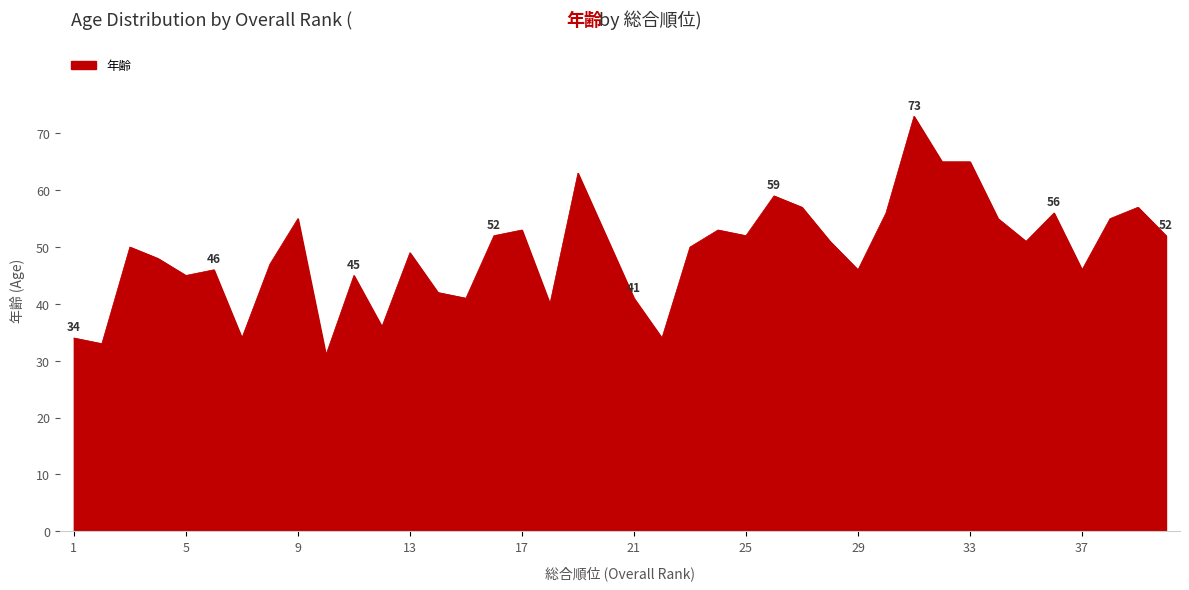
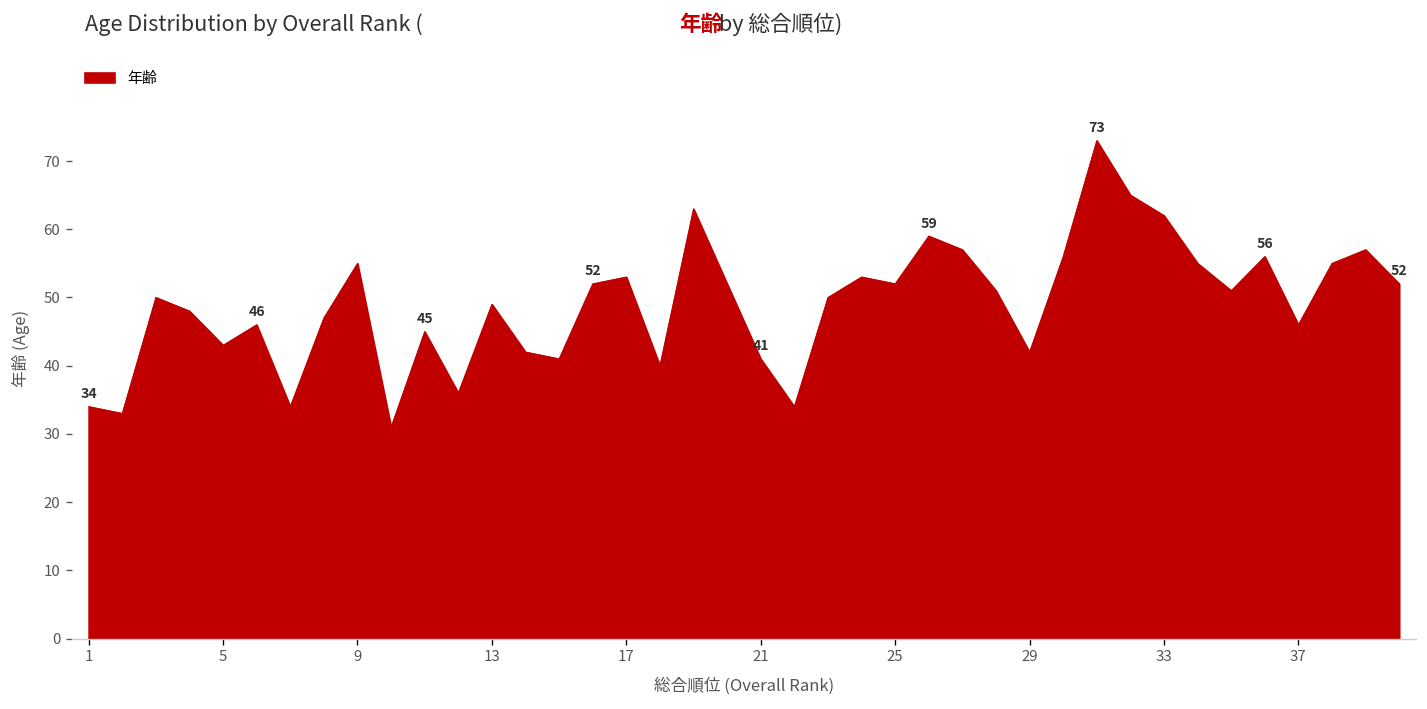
5: 45 -> 43
29: 46 -> 42
33: 65 -> 62
